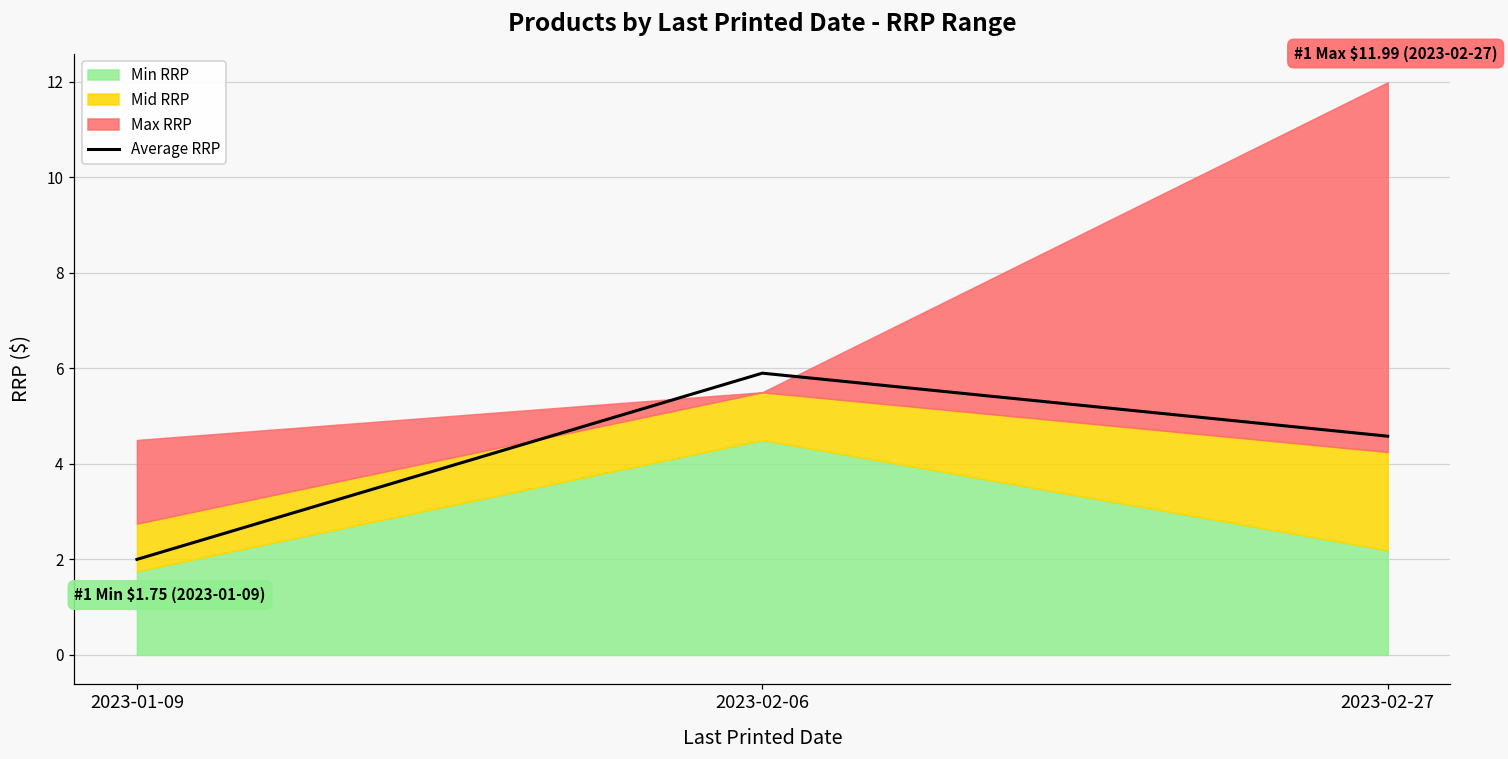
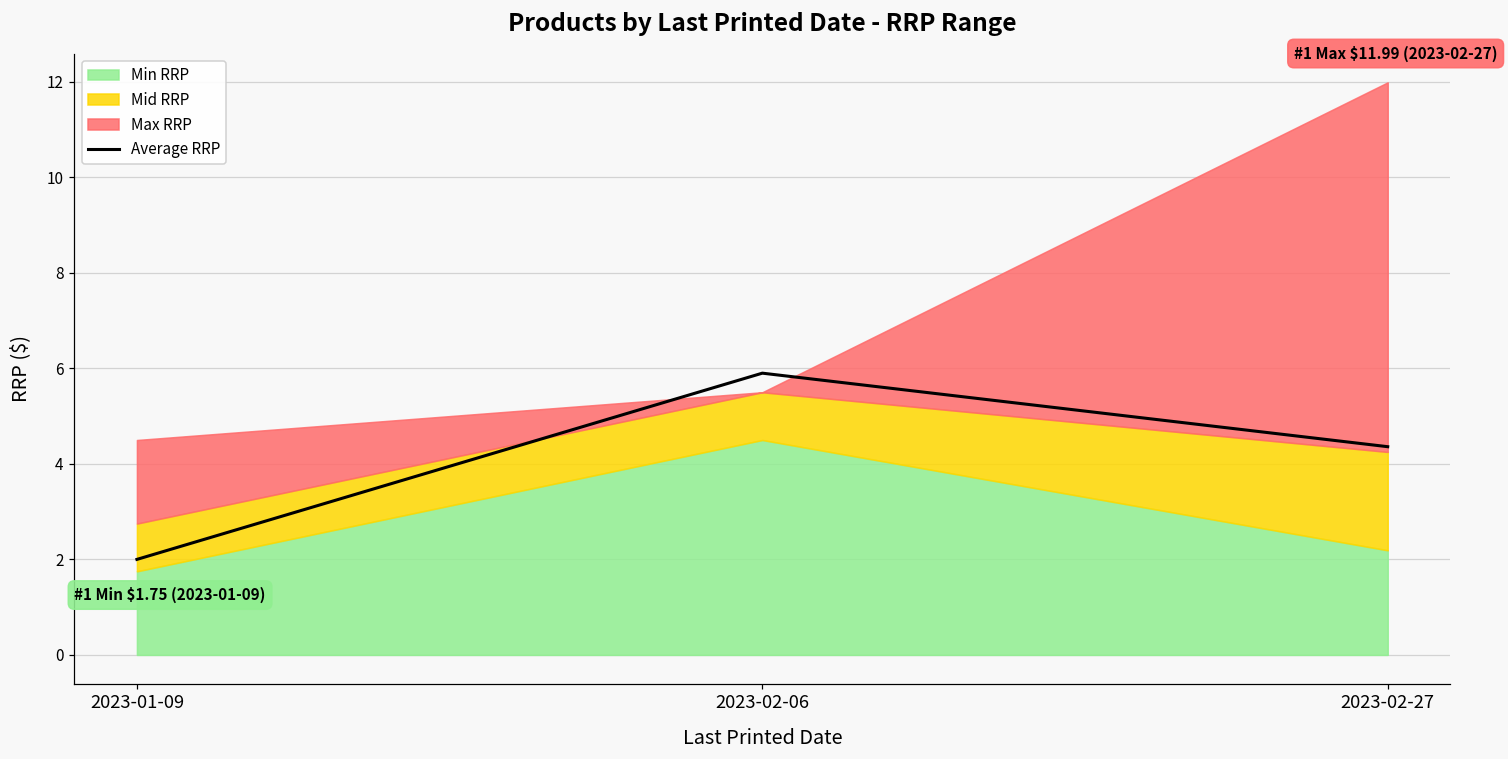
Average RRP, 2023-02-27: 4.6 -> 4.4
